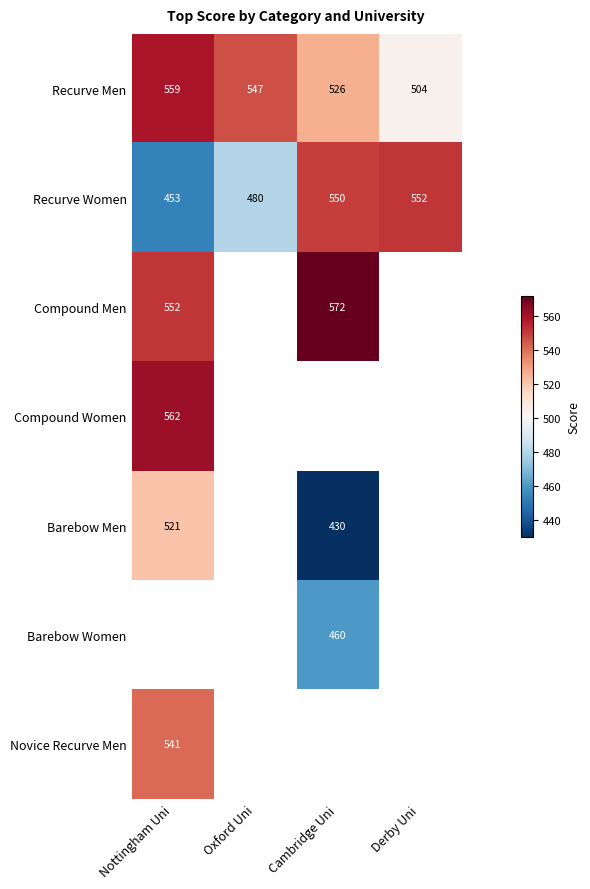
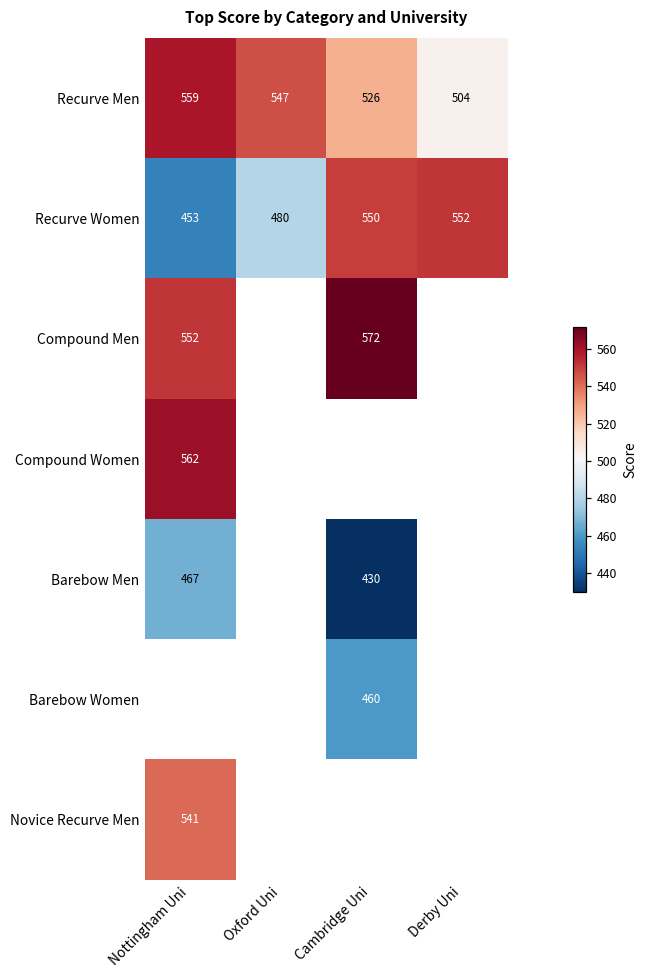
Barebow Men, Nottingham Uni: 521 -> 467
